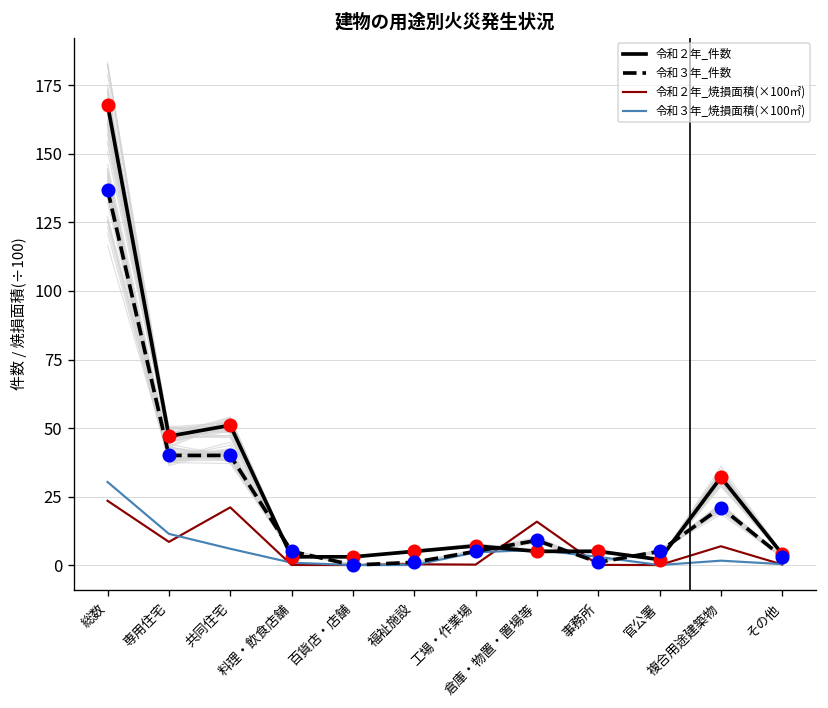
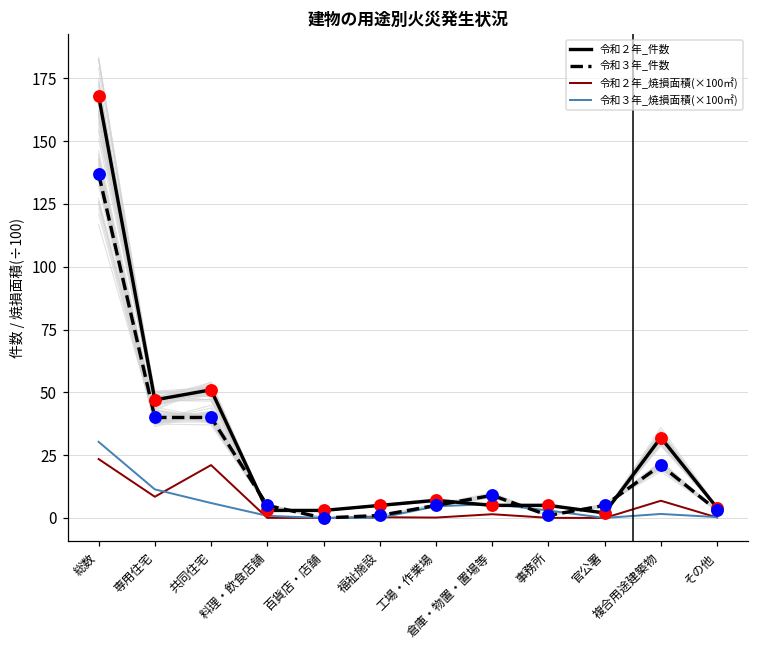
令和２年_焼損面積(×100㎡), 倉庫・物置・置場等: 16 -> 1
